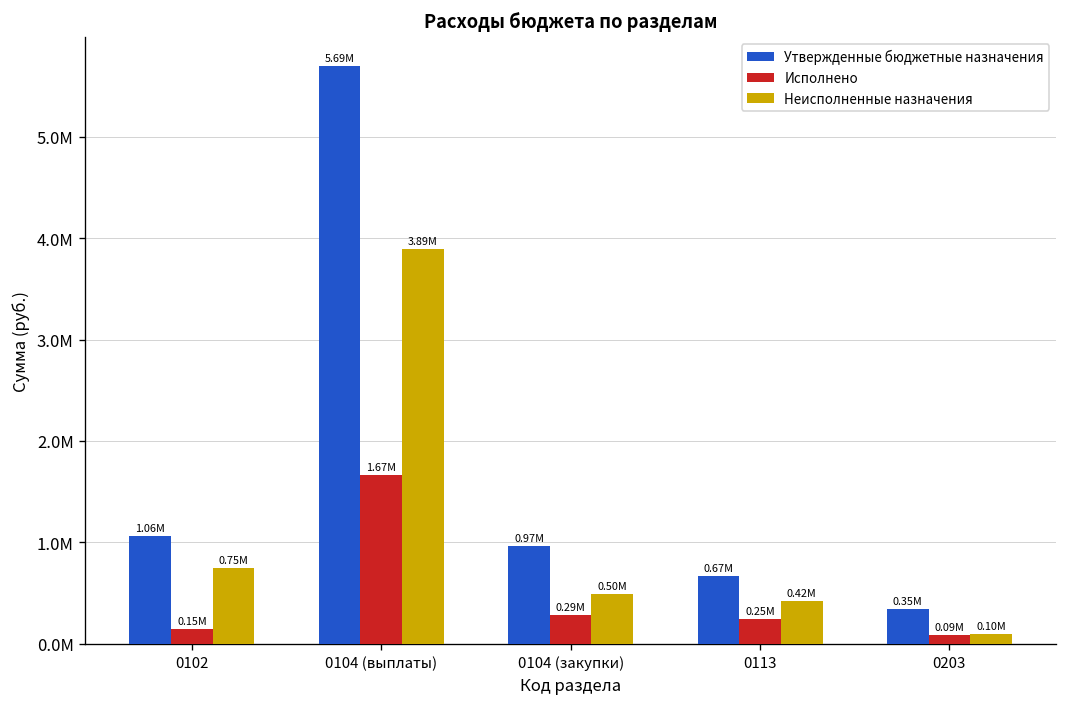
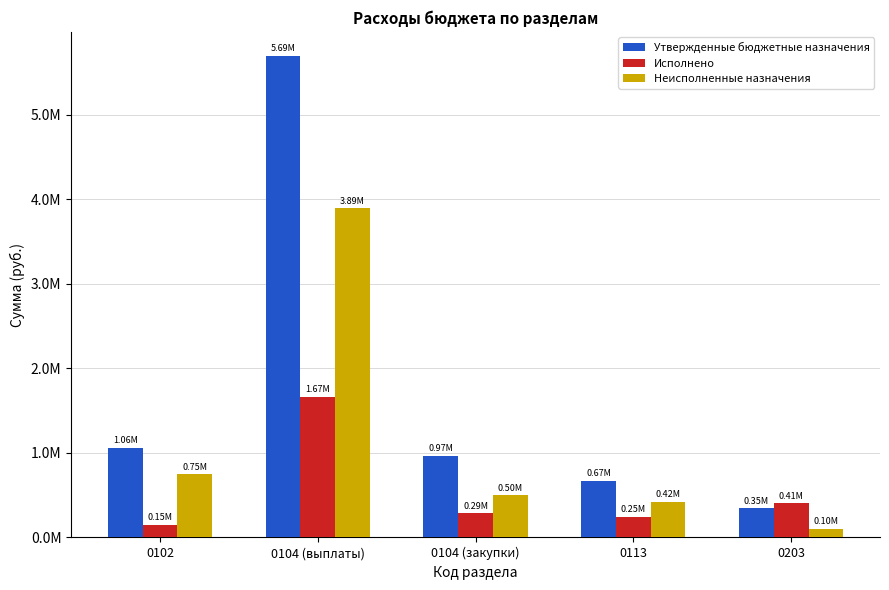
Исполнено, 0203: 0.09М -> 0.41М
